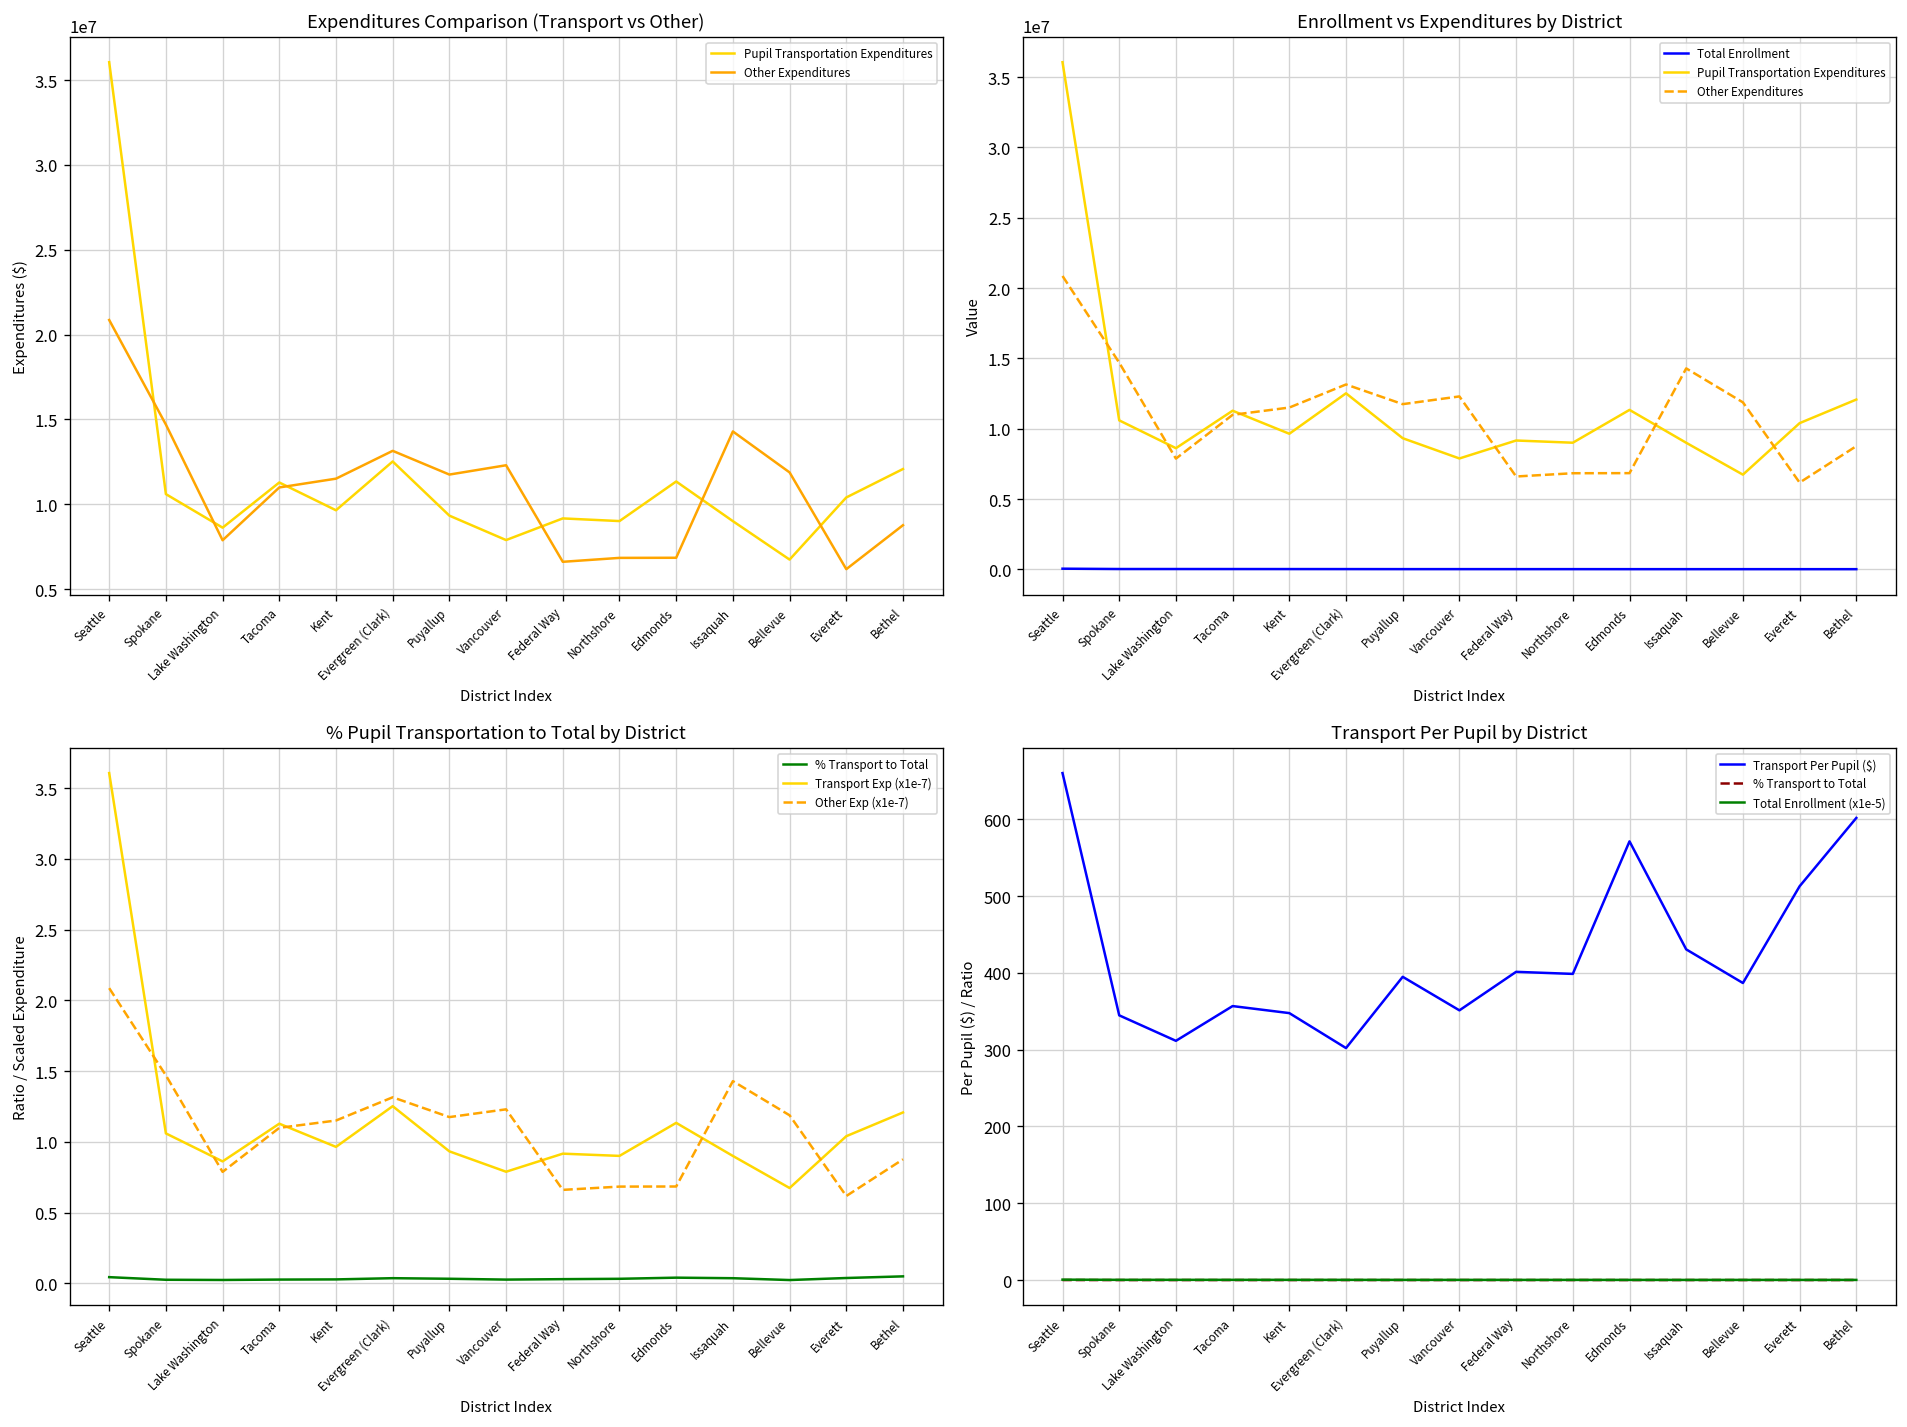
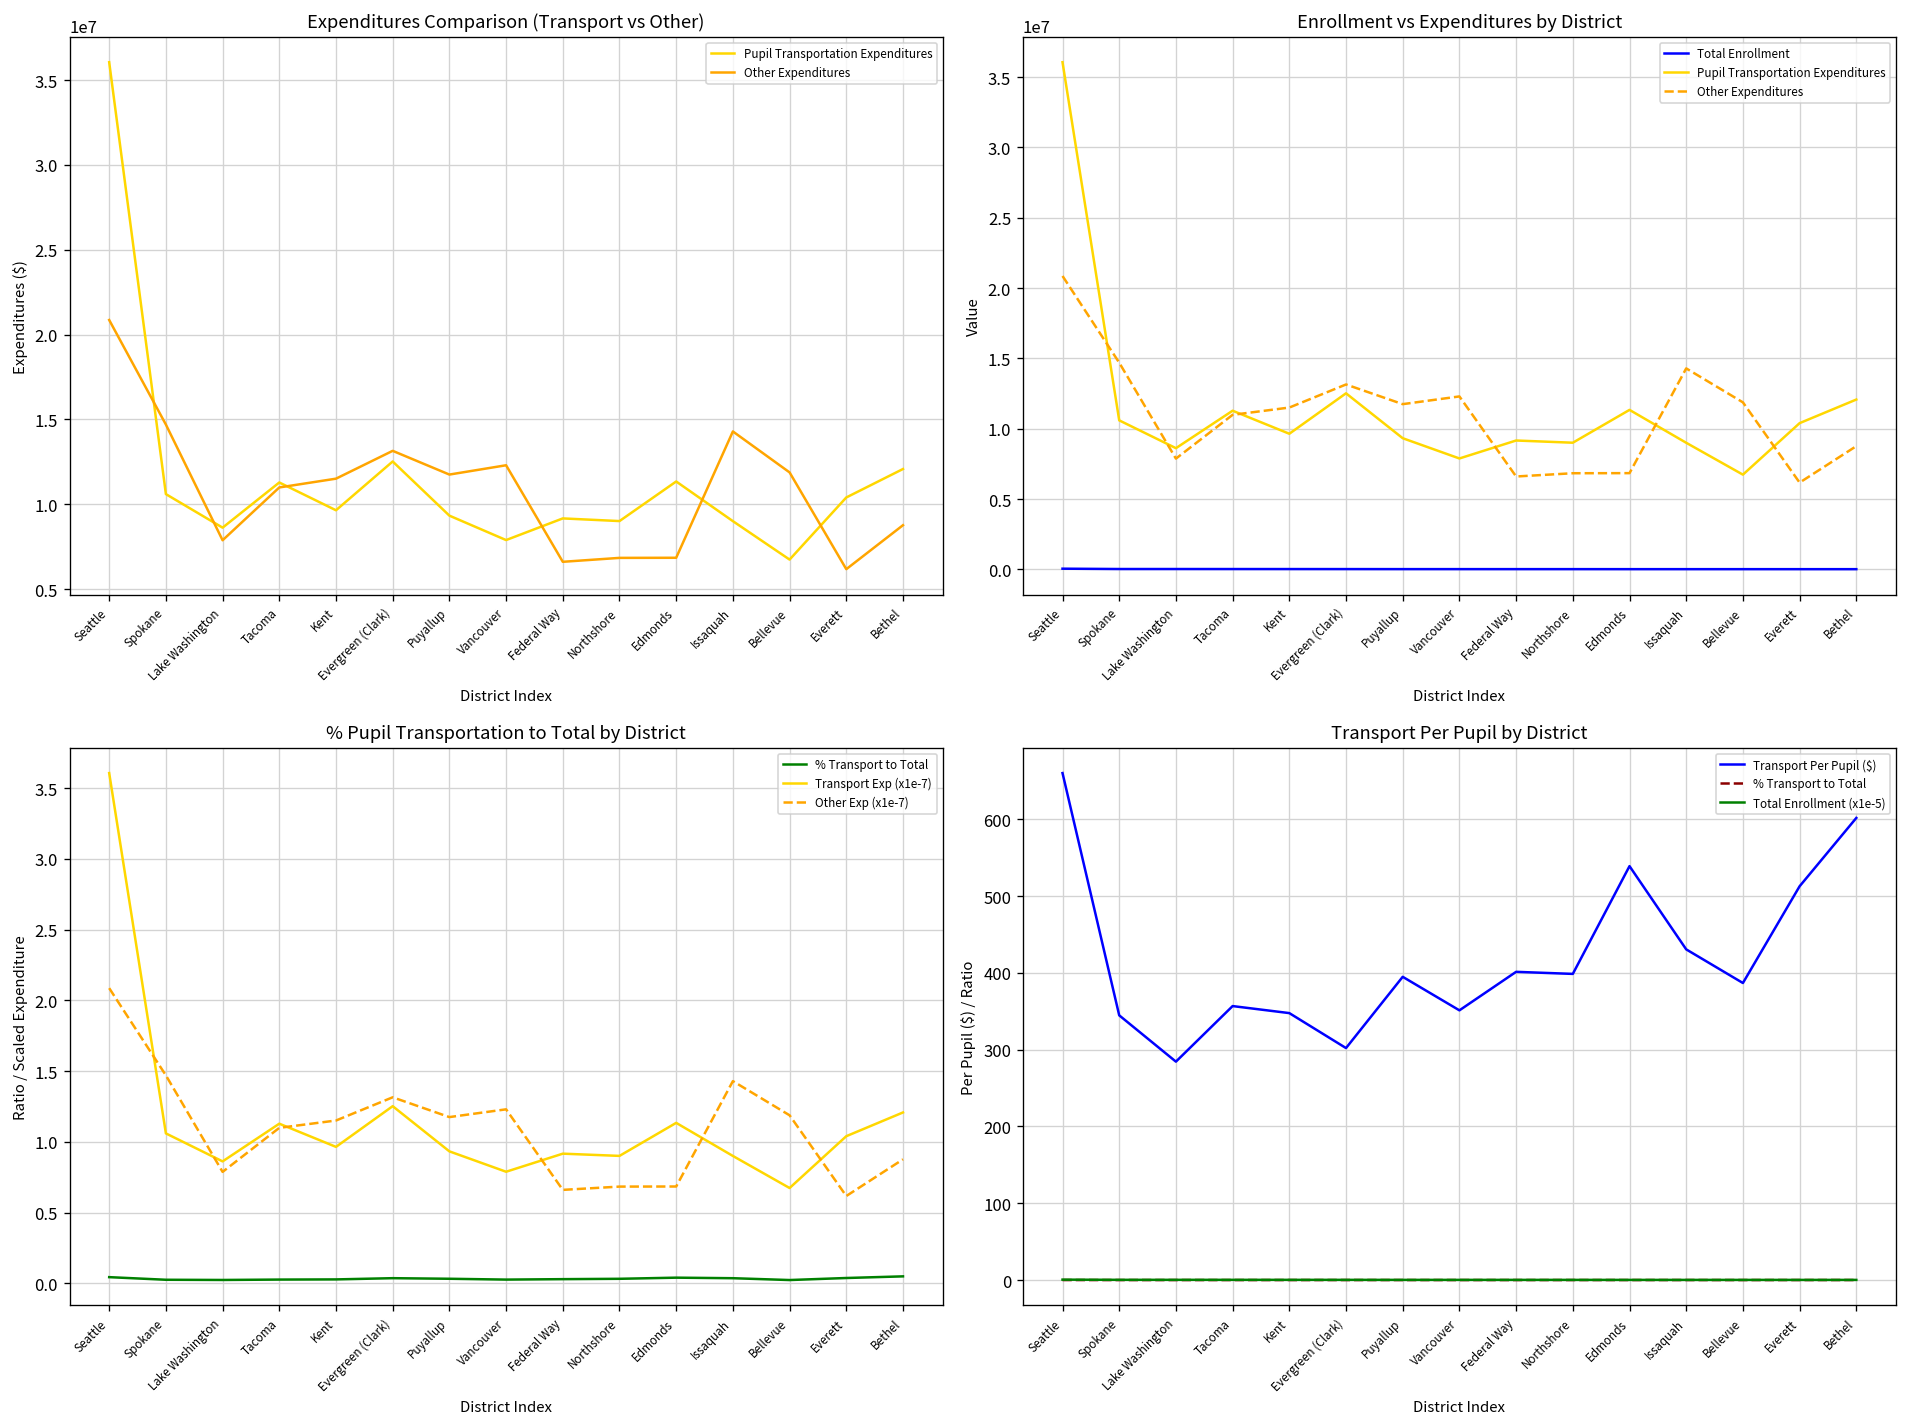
Transport Per Pupil by District, Transport Per Pupil ($), Lake Washington: 310 -> 280
Transport Per Pupil by District, Transport Per Pupil ($), Edmonds: 570 -> 540
